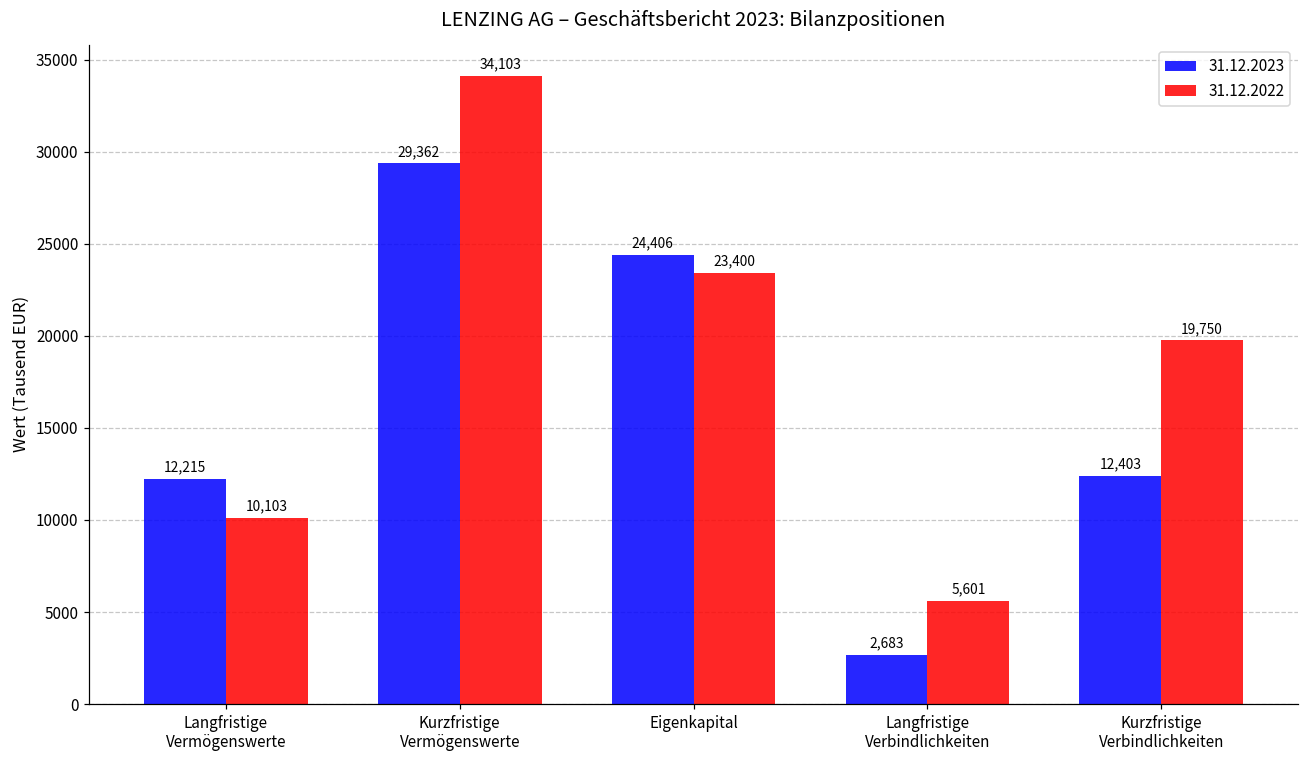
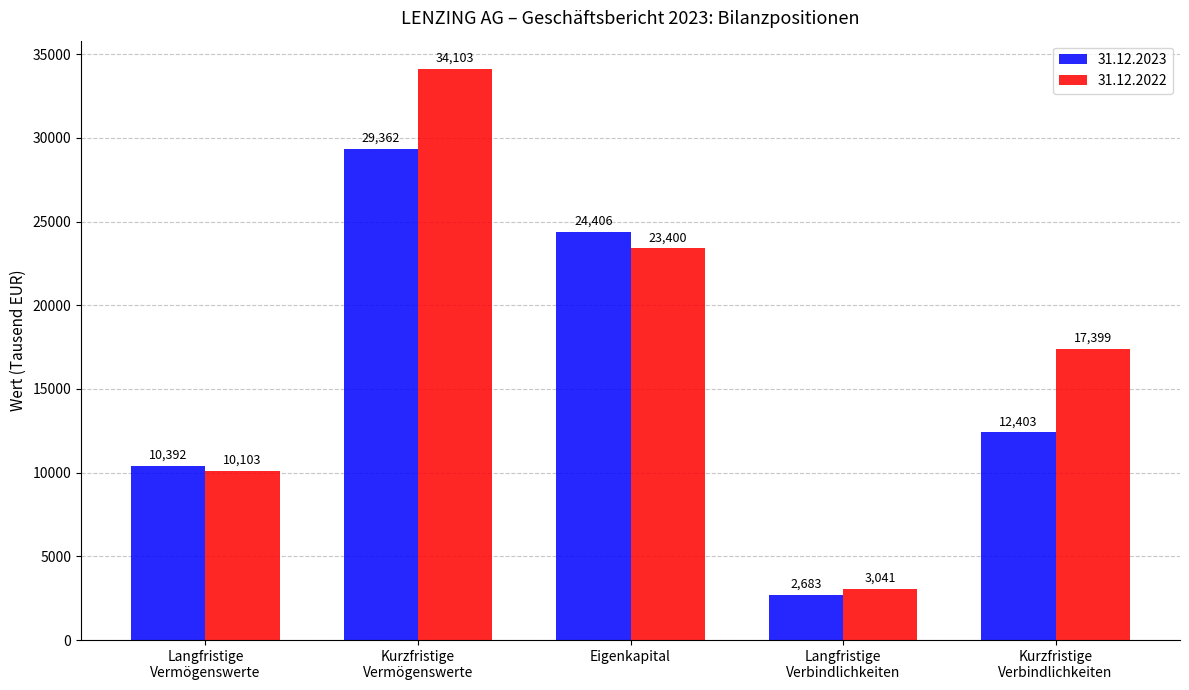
31.12.2023, Langfristige Vermögenswerte: 12,215 -> 10,392
31.12.2022, Langfristige Verbindlichkeiten: 5,601 -> 3,041
31.12.2022, Kurzfristige Verbindlichkeiten: 19,750 -> 17,399
